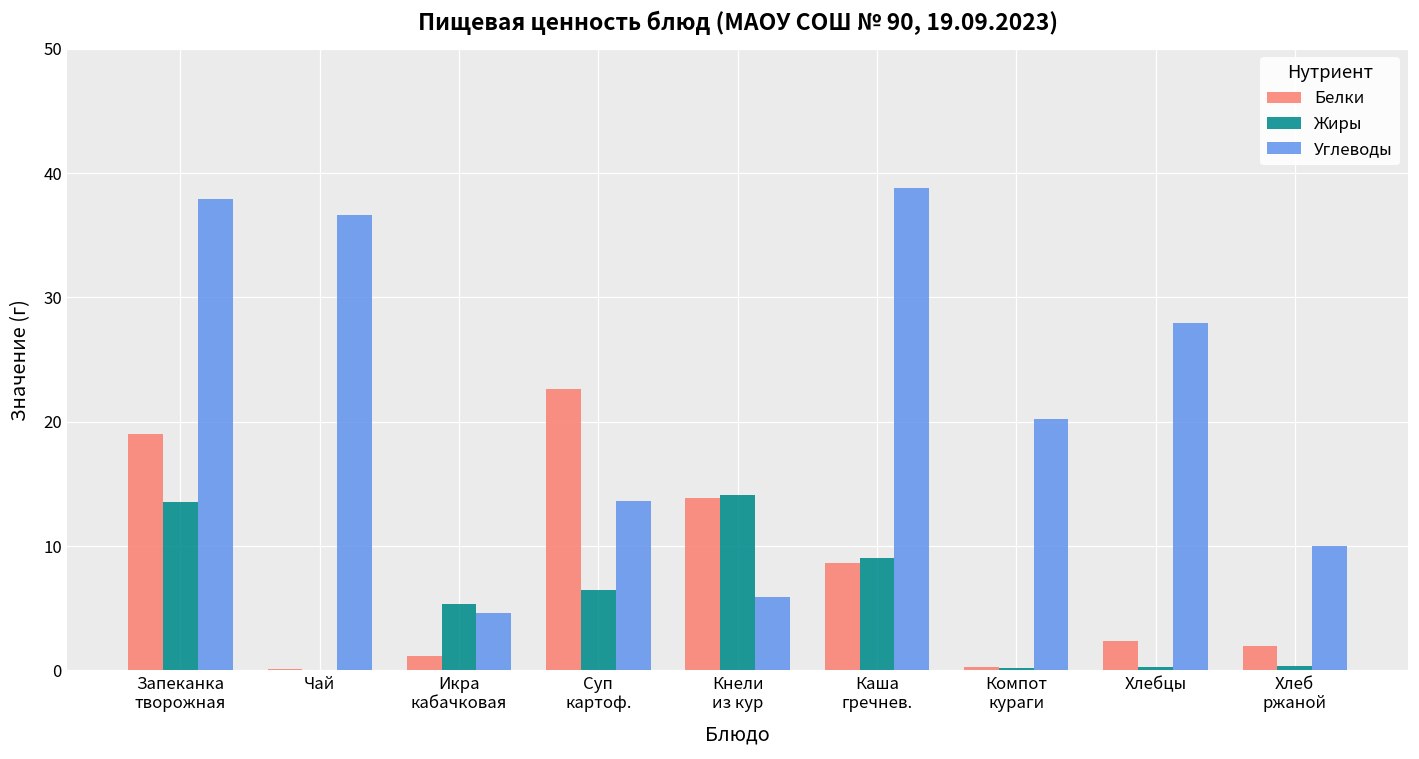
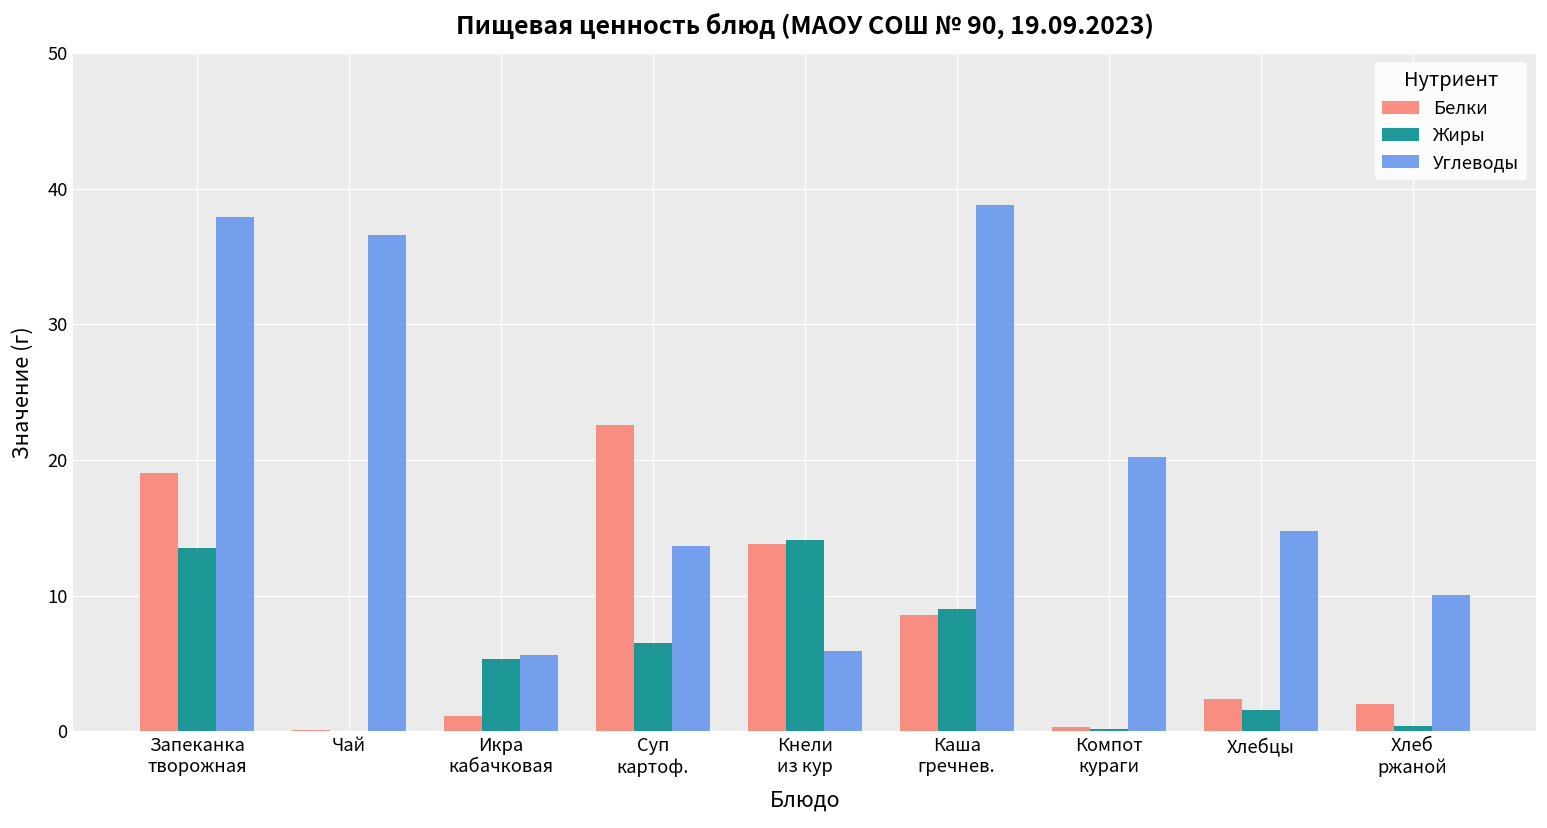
Углеводы, Икра кабачковая: 4.6 -> 5.7
Жиры, Хлебцы: 0.3 -> 1.6
Углеводы, Хлебцы: 27.9 -> 14.8
